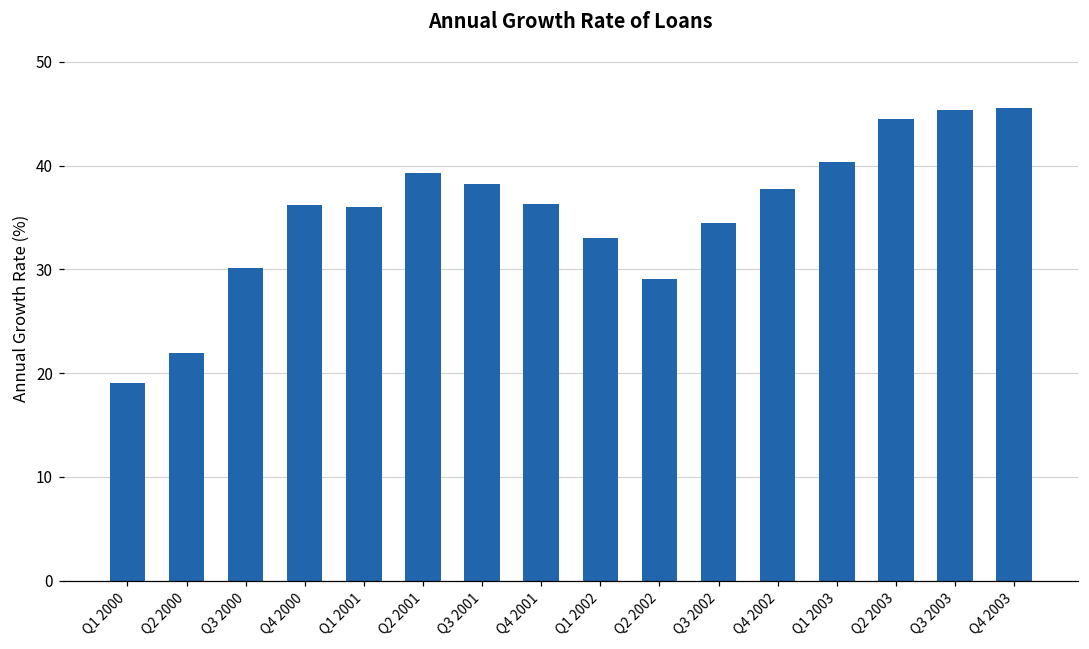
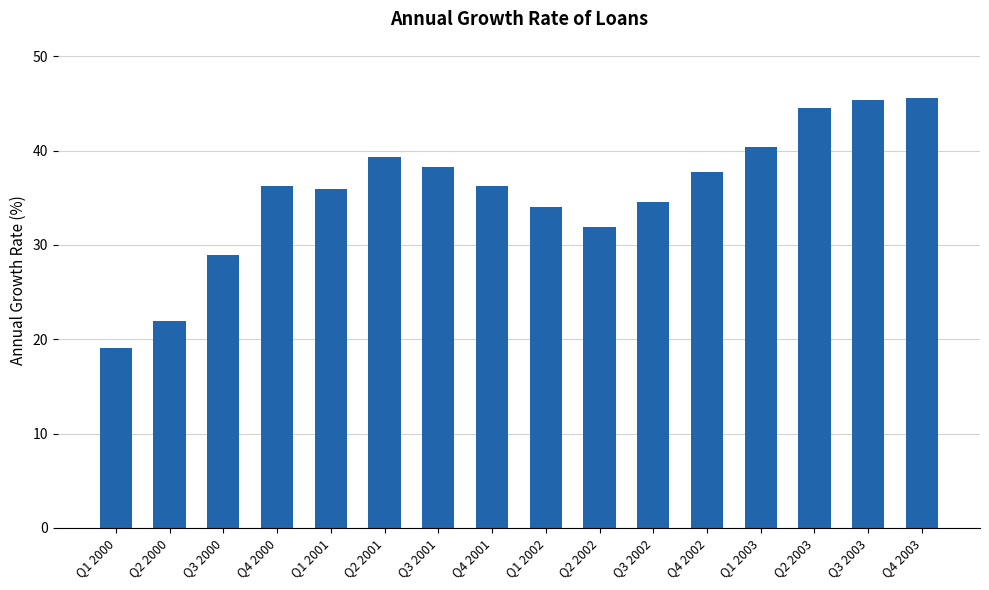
Q3 2000: 30 -> 29
Q1 2002: 33 -> 34
Q2 2002: 29 -> 32
